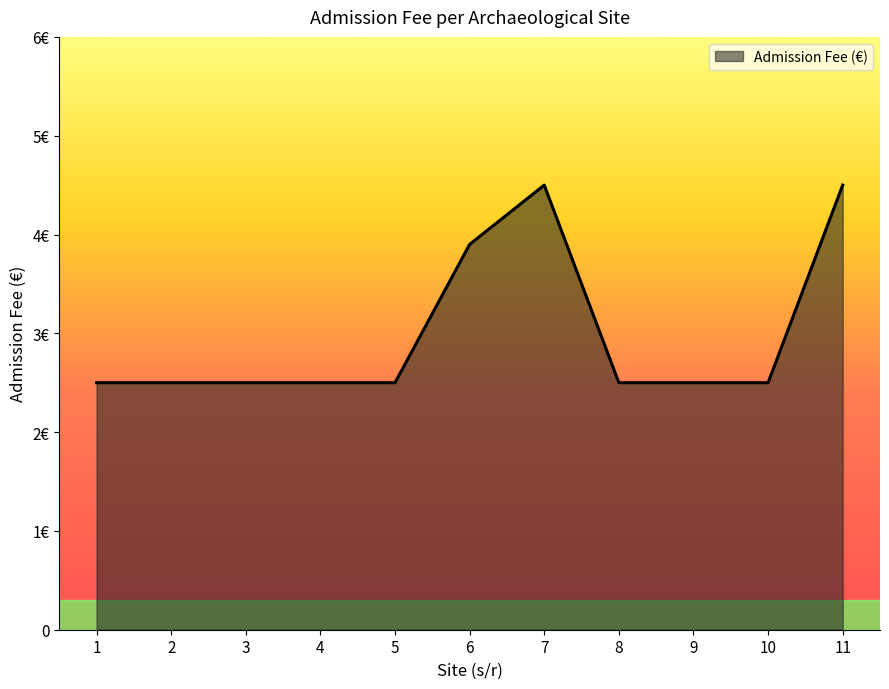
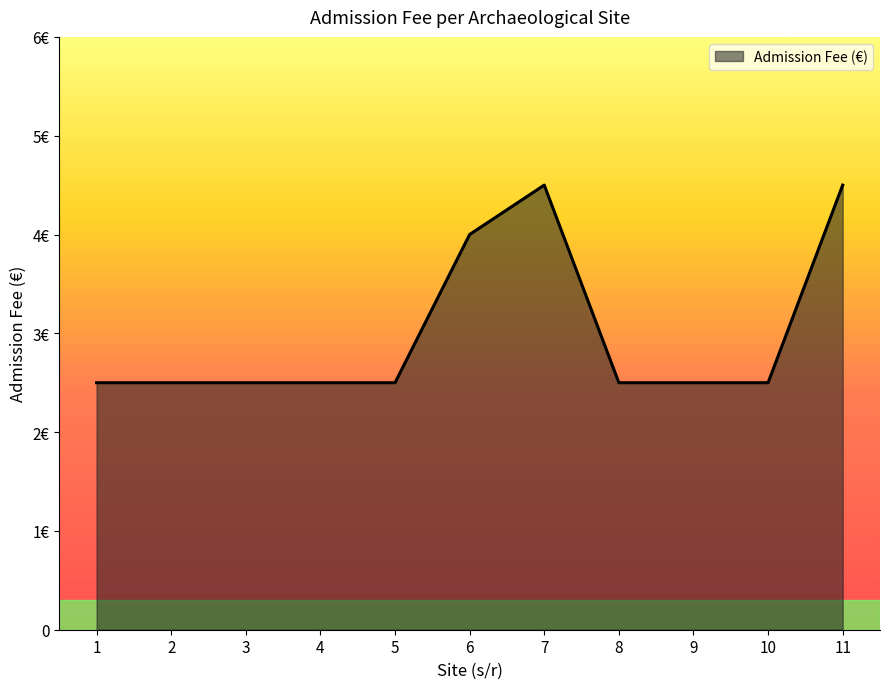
6: 3.9€ -> 4.0€
